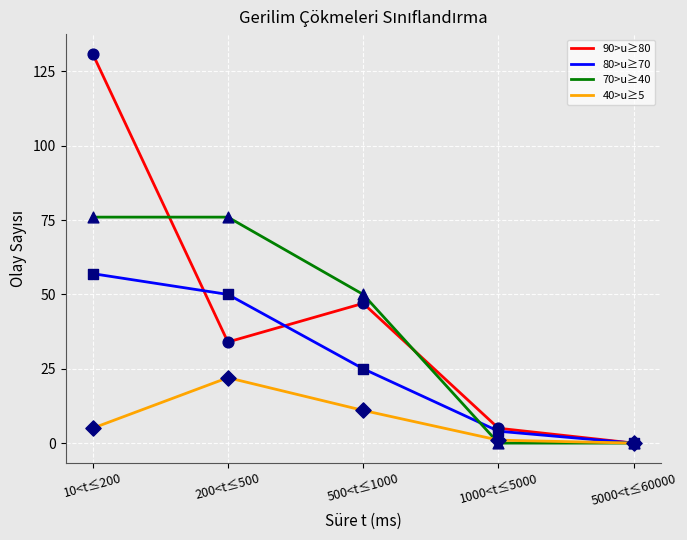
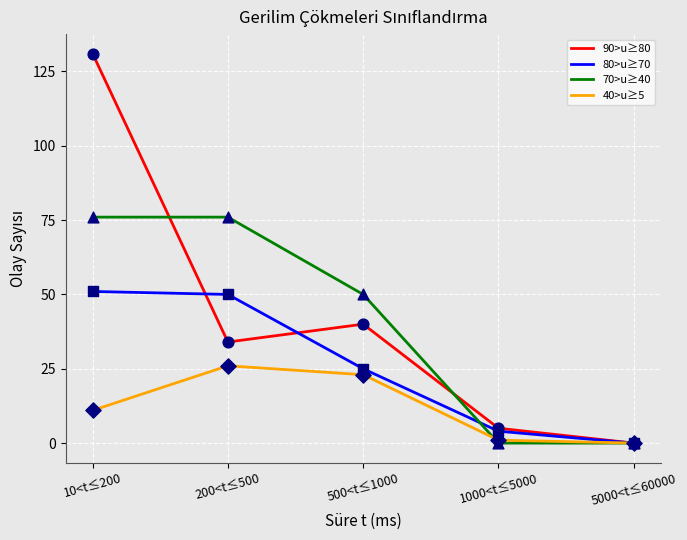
80>u≥70, 10<t≤200: 57 -> 51
40>u≥5, 10<t≤200: 5 -> 11
40>u≥5, 200<t≤500: 22 -> 26
90>u≥80, 500<t≤1000: 47 -> 40
40>u≥5, 500<t≤1000: 11 -> 23
